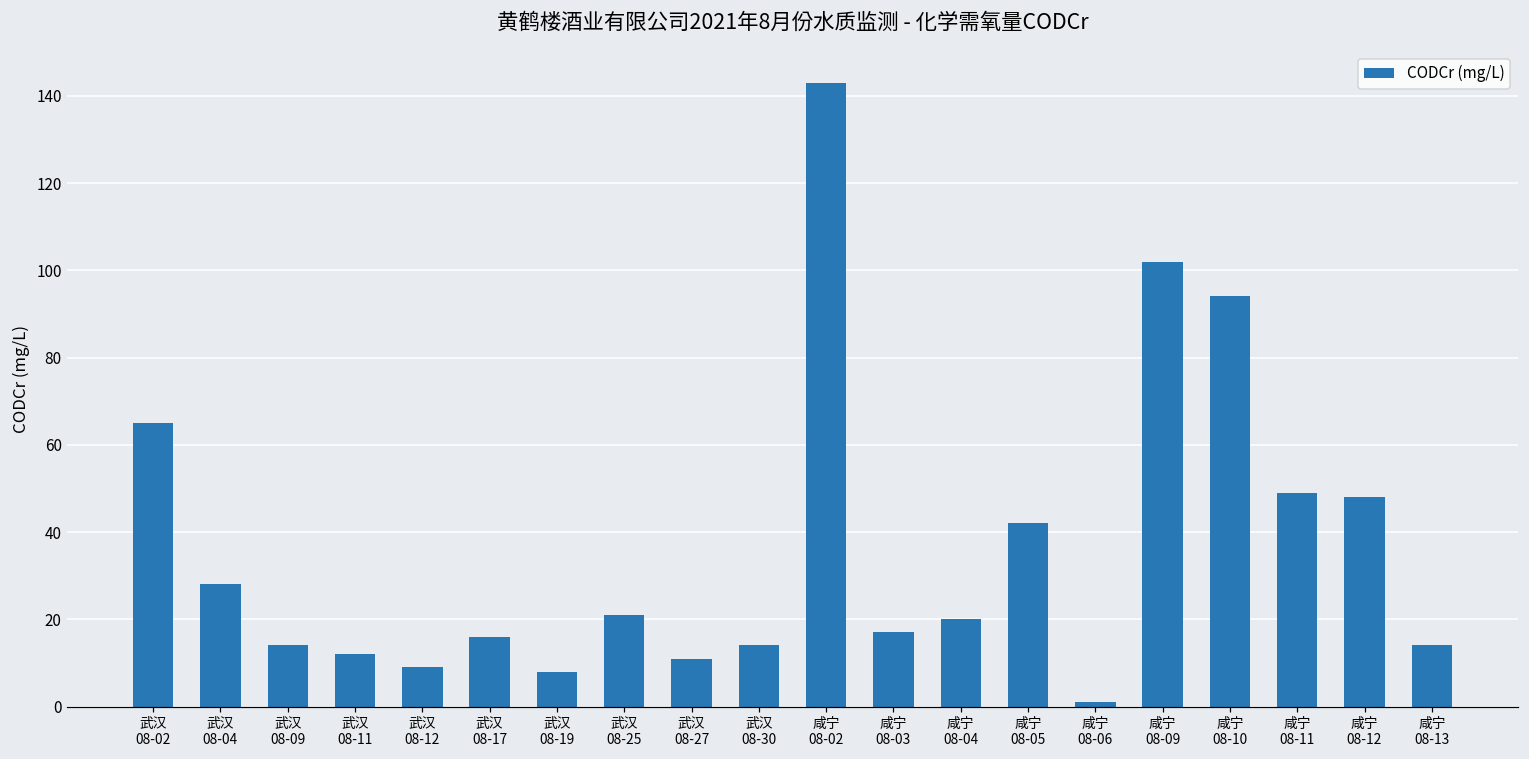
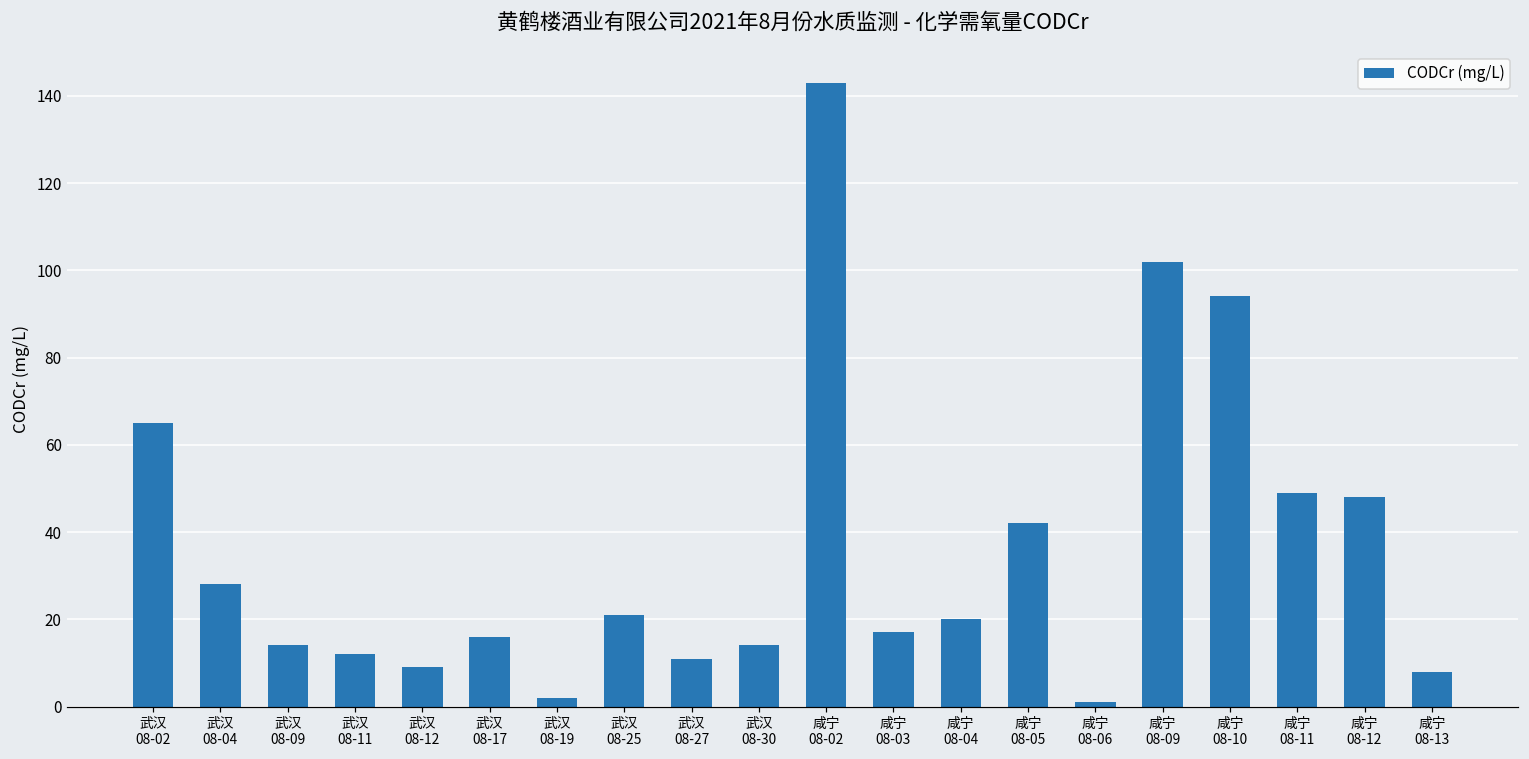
武汉 08-19: 8 -> 2
咸宁 08-13: 14 -> 8
